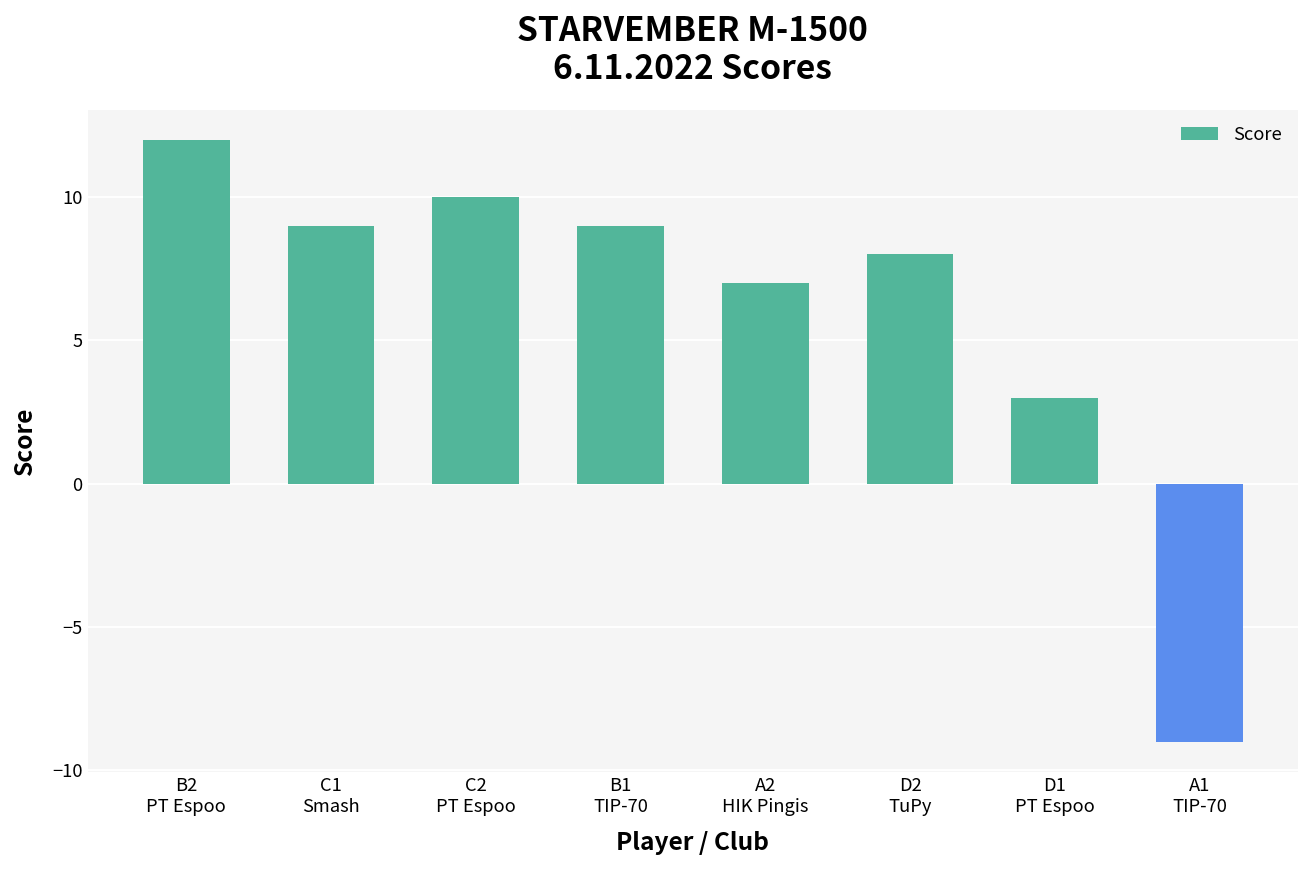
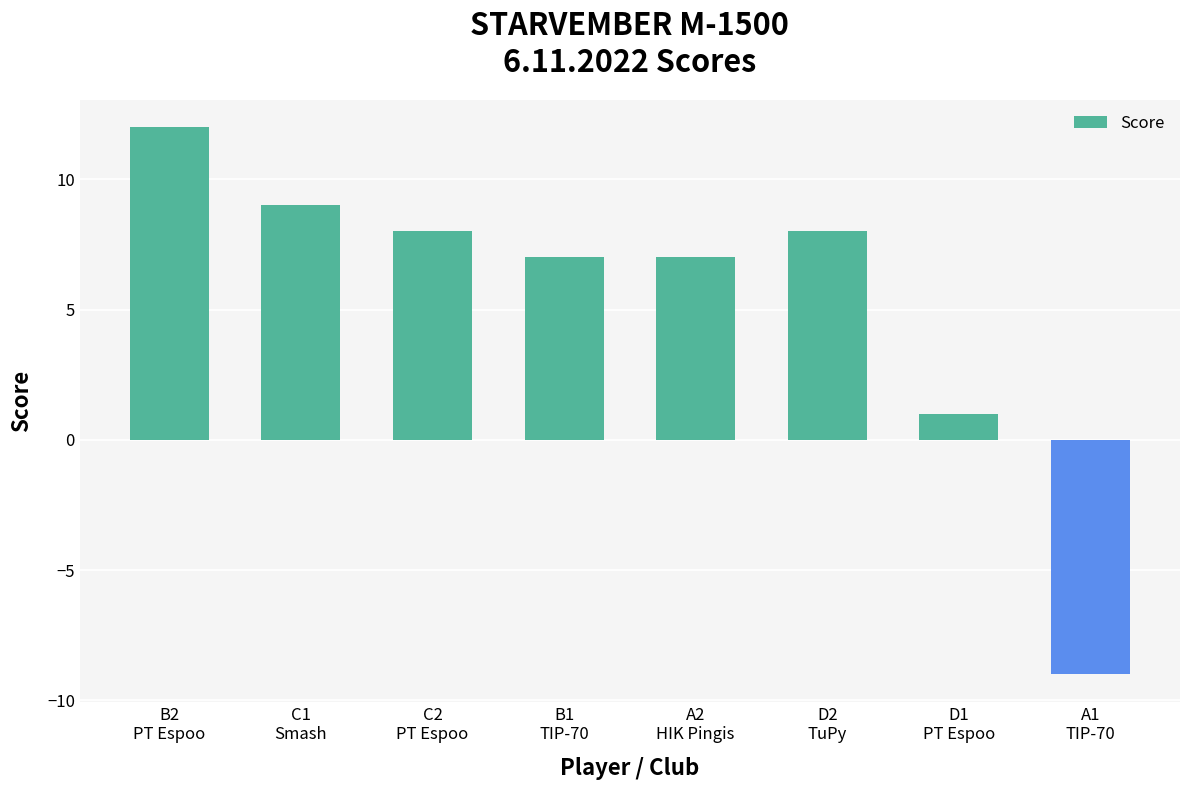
C2 PT Espoo: 10 -> 8
B1 TIP-70: 9 -> 7
D1 PT Espoo: 3 -> 1
